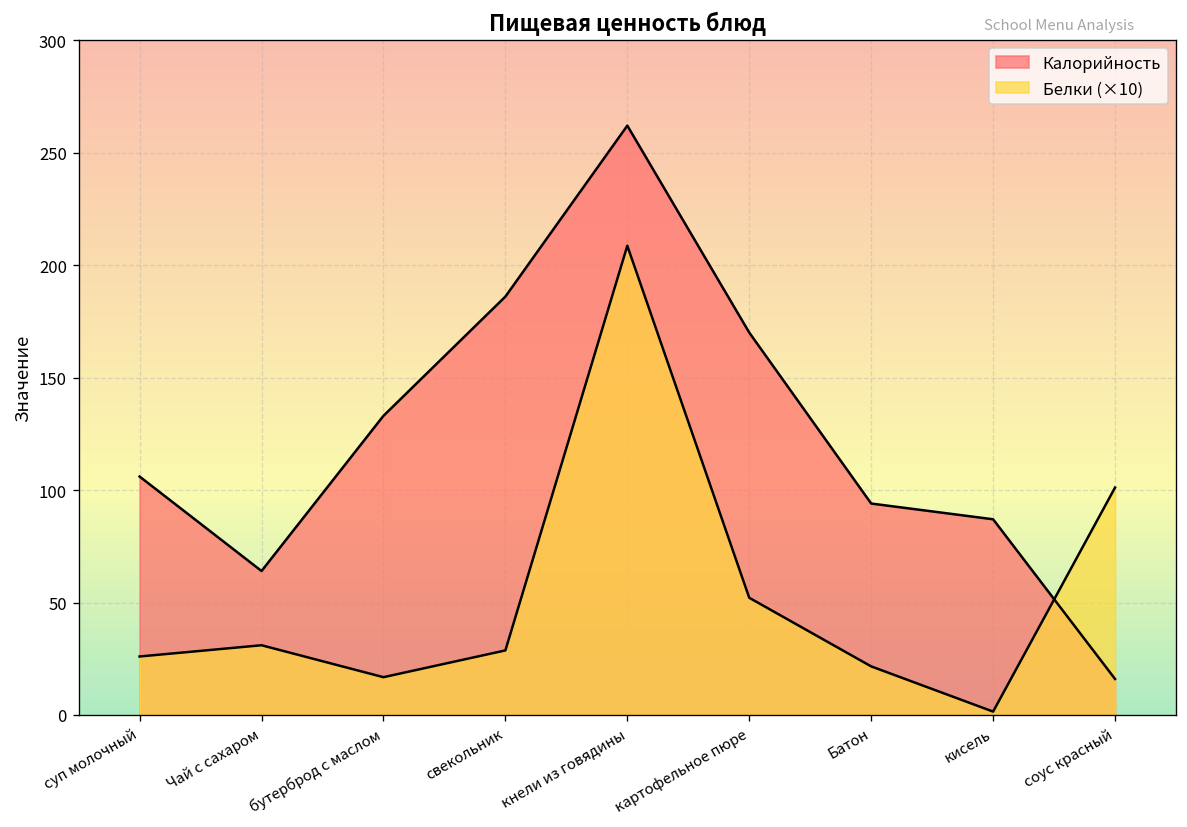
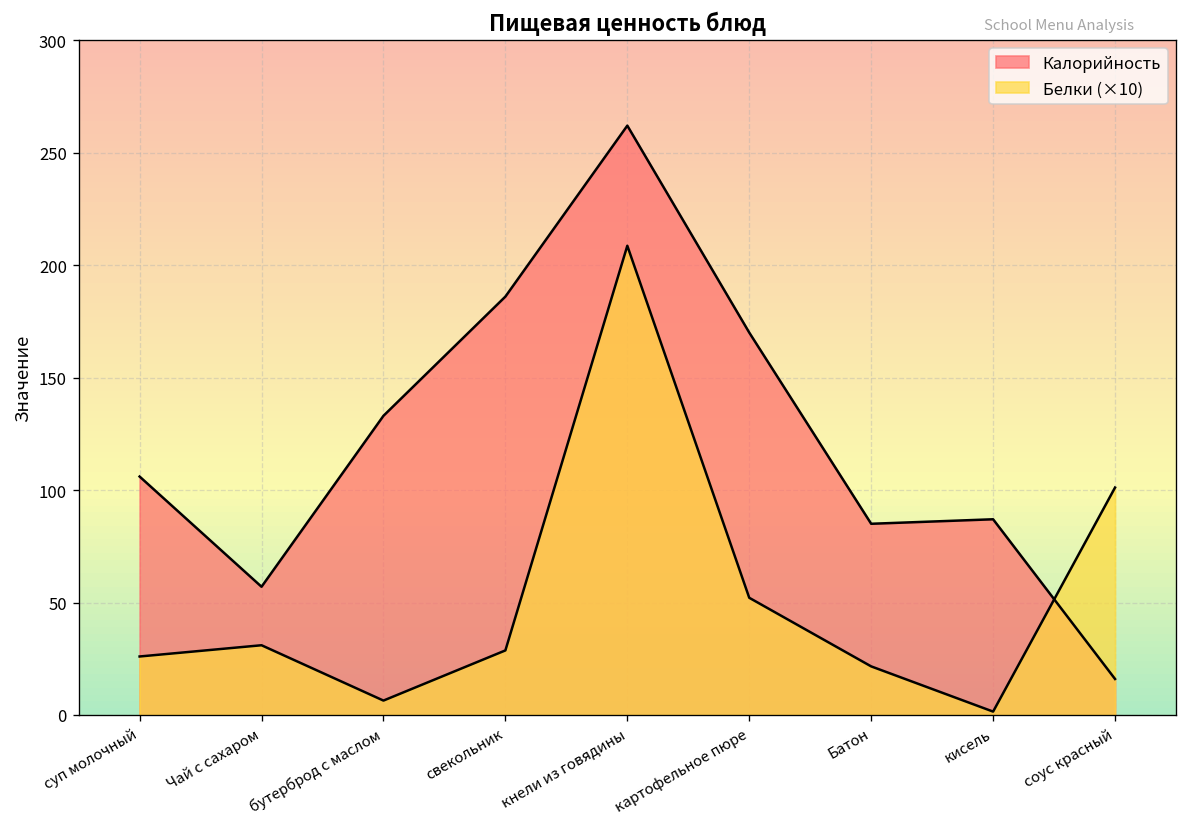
Калорийность, Чай с сахаром: 64 -> 57
Белки (×10), бутерброд с маслом: 17 -> 6
Калорийность, Батон: 94 -> 85
